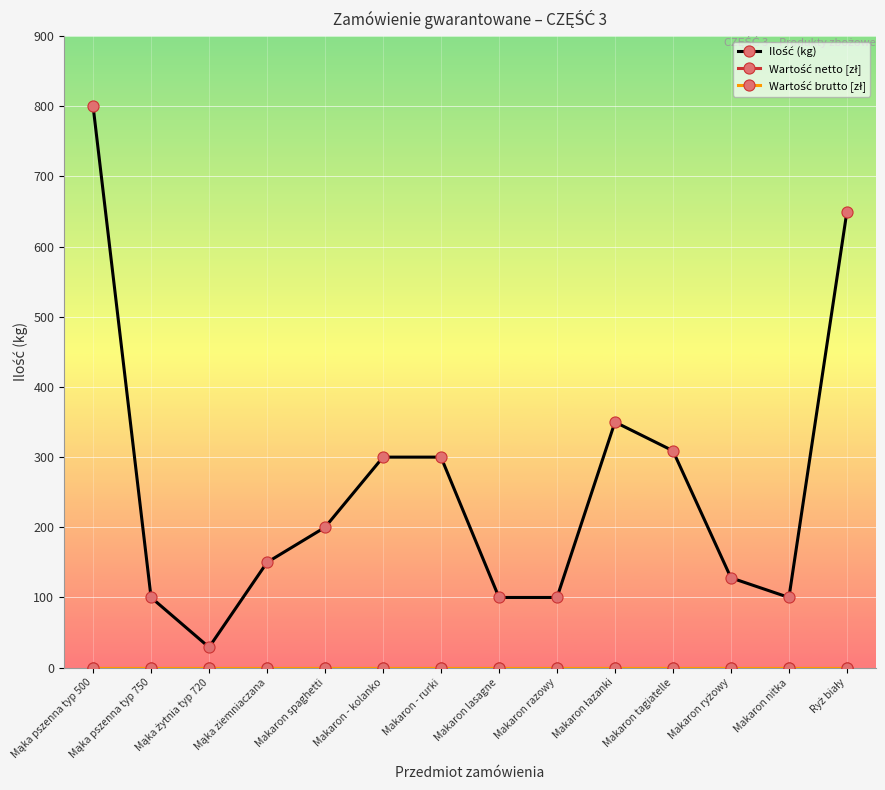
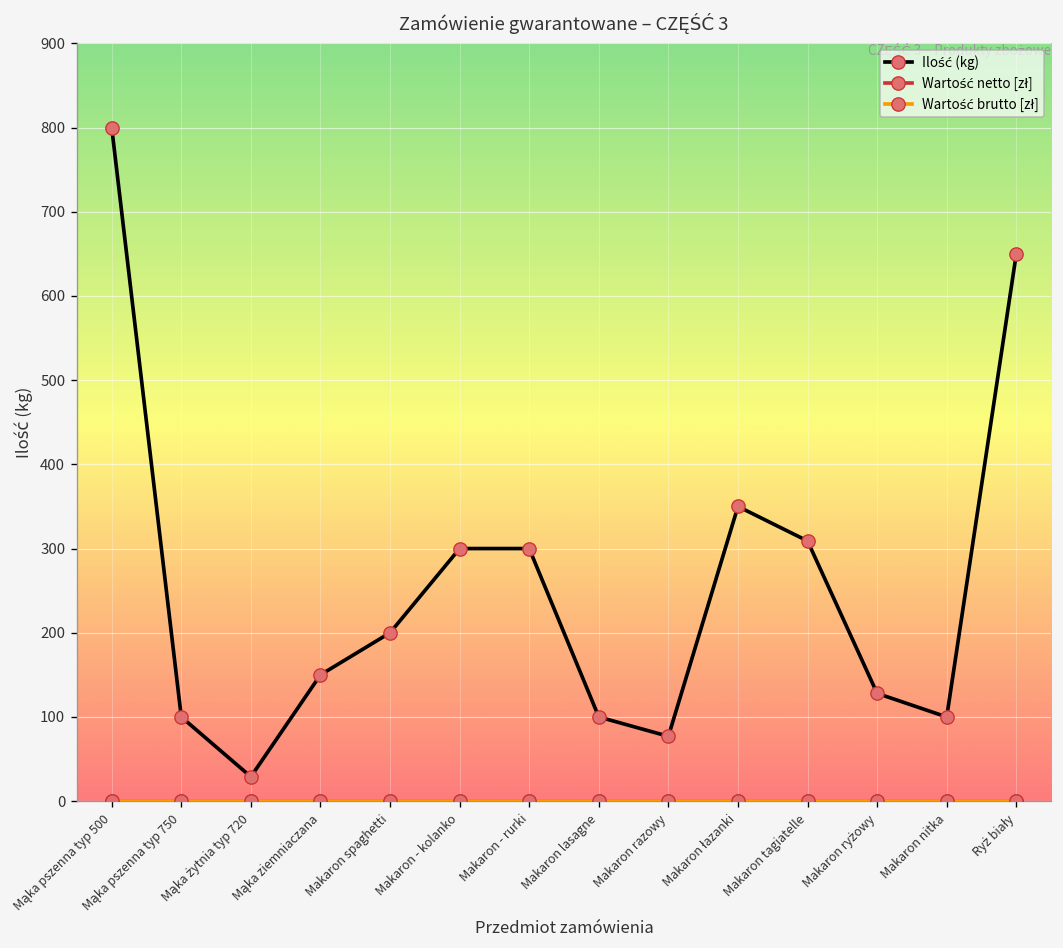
Ilość (kg), Makaron razowy: 100 -> 80
